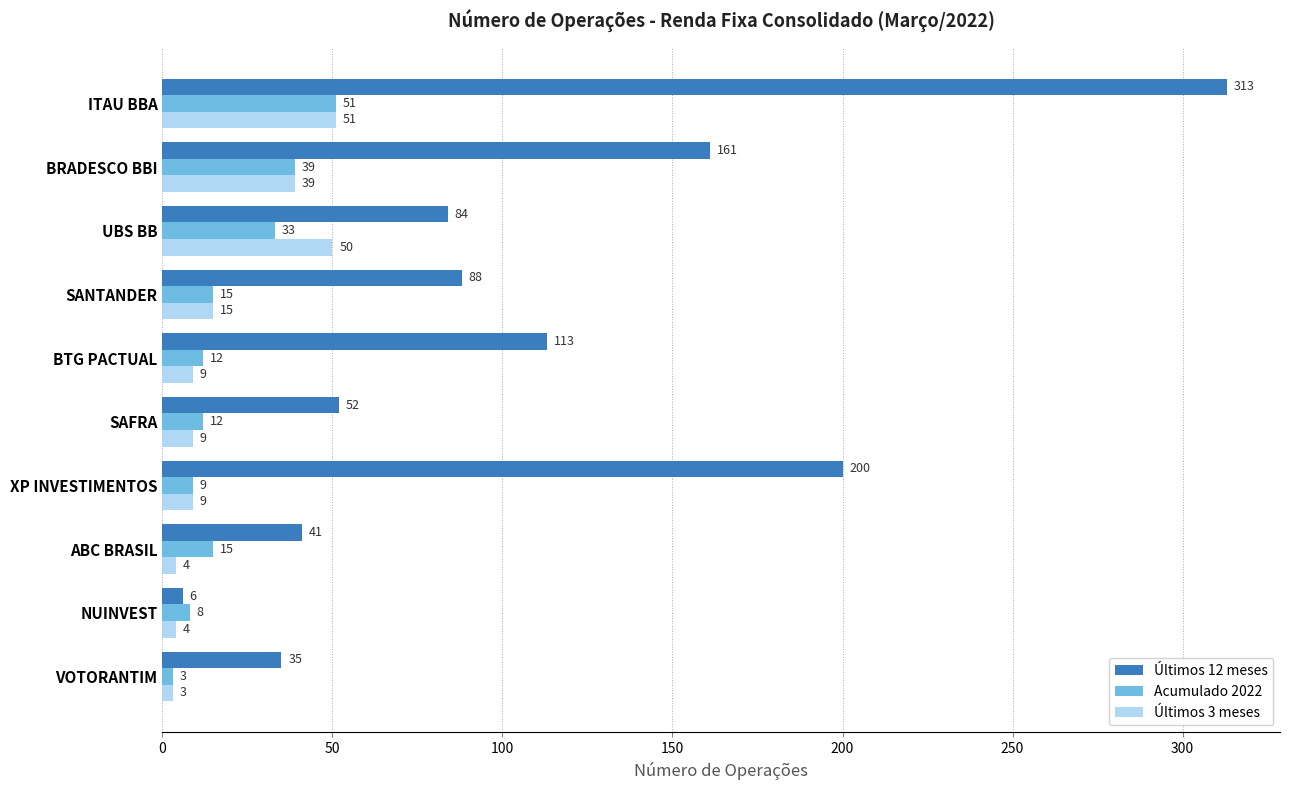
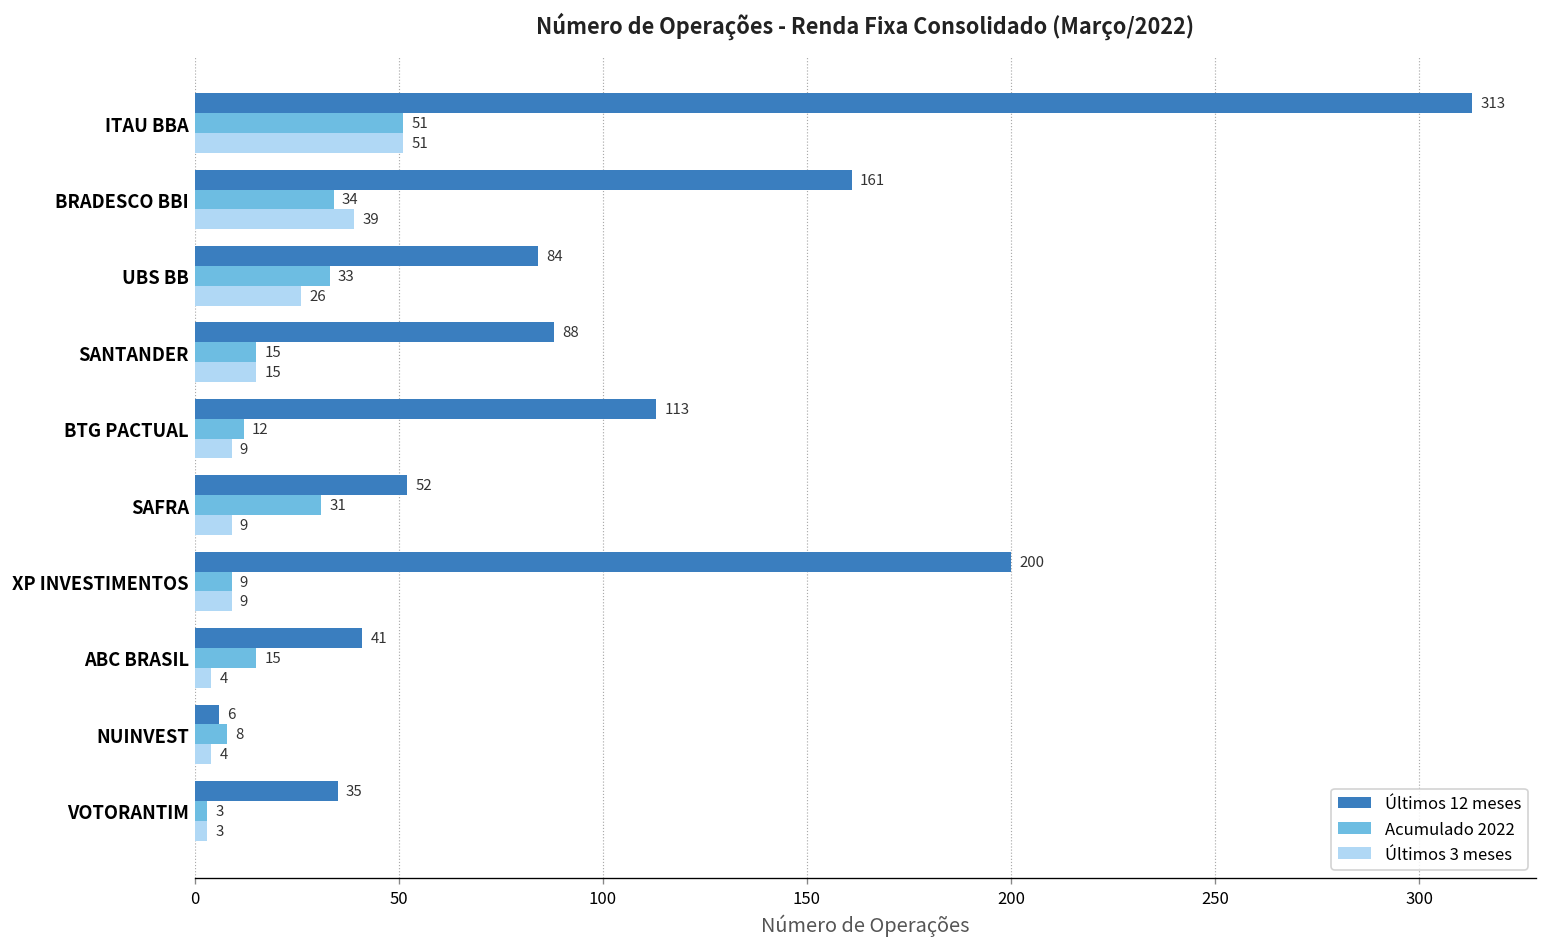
Acumulado 2022, BRADESCO BBI: 39 -> 34
Últimos 3 meses, UBS BB: 50 -> 26
Acumulado 2022, SAFRA: 12 -> 31
